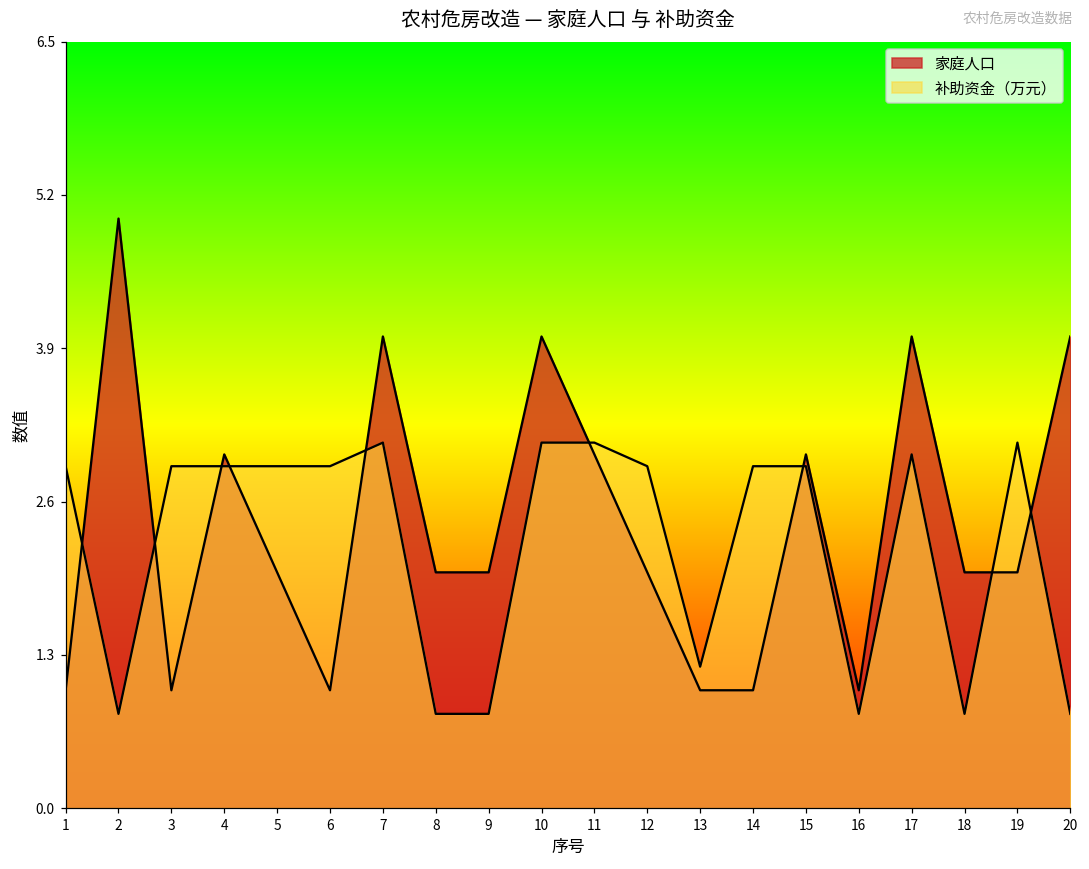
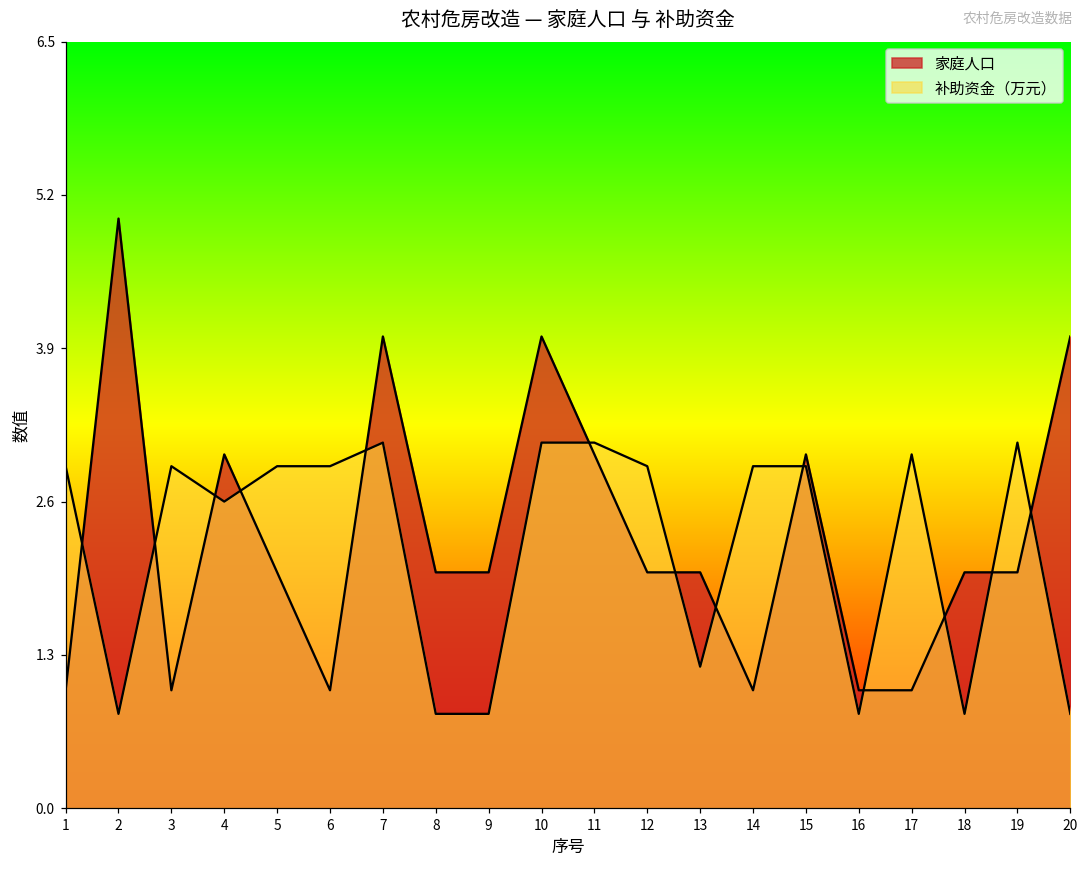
补助资金（万元）, 4: 2.9 -> 2.6
家庭人口, 13: 1 -> 2
家庭人口, 17: 4 -> 1
